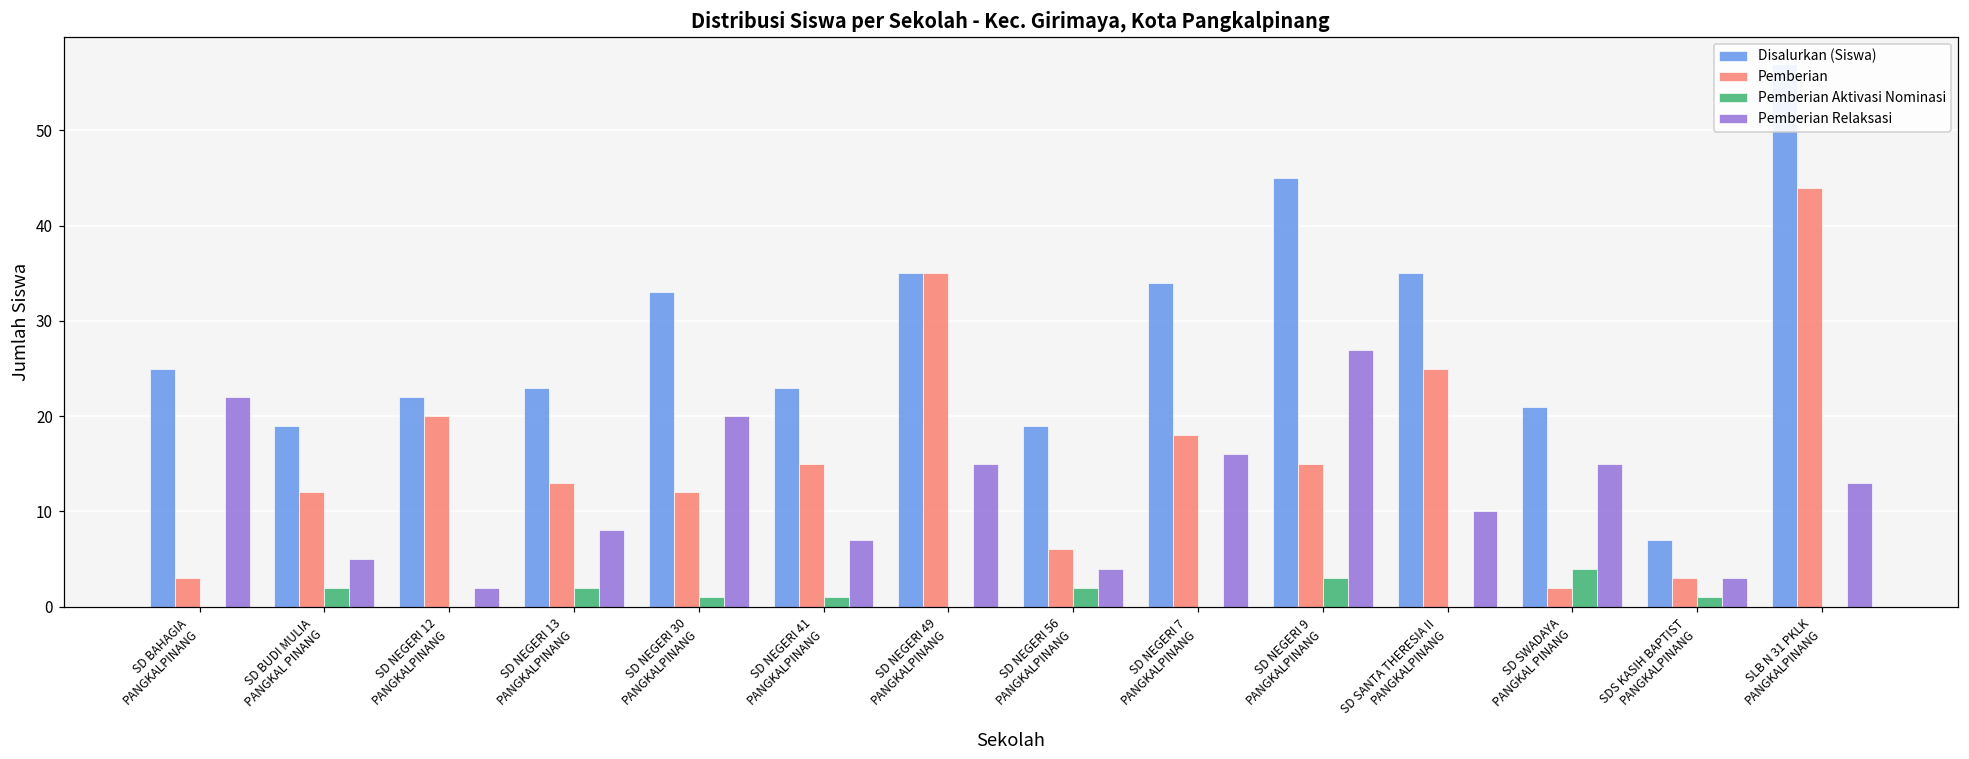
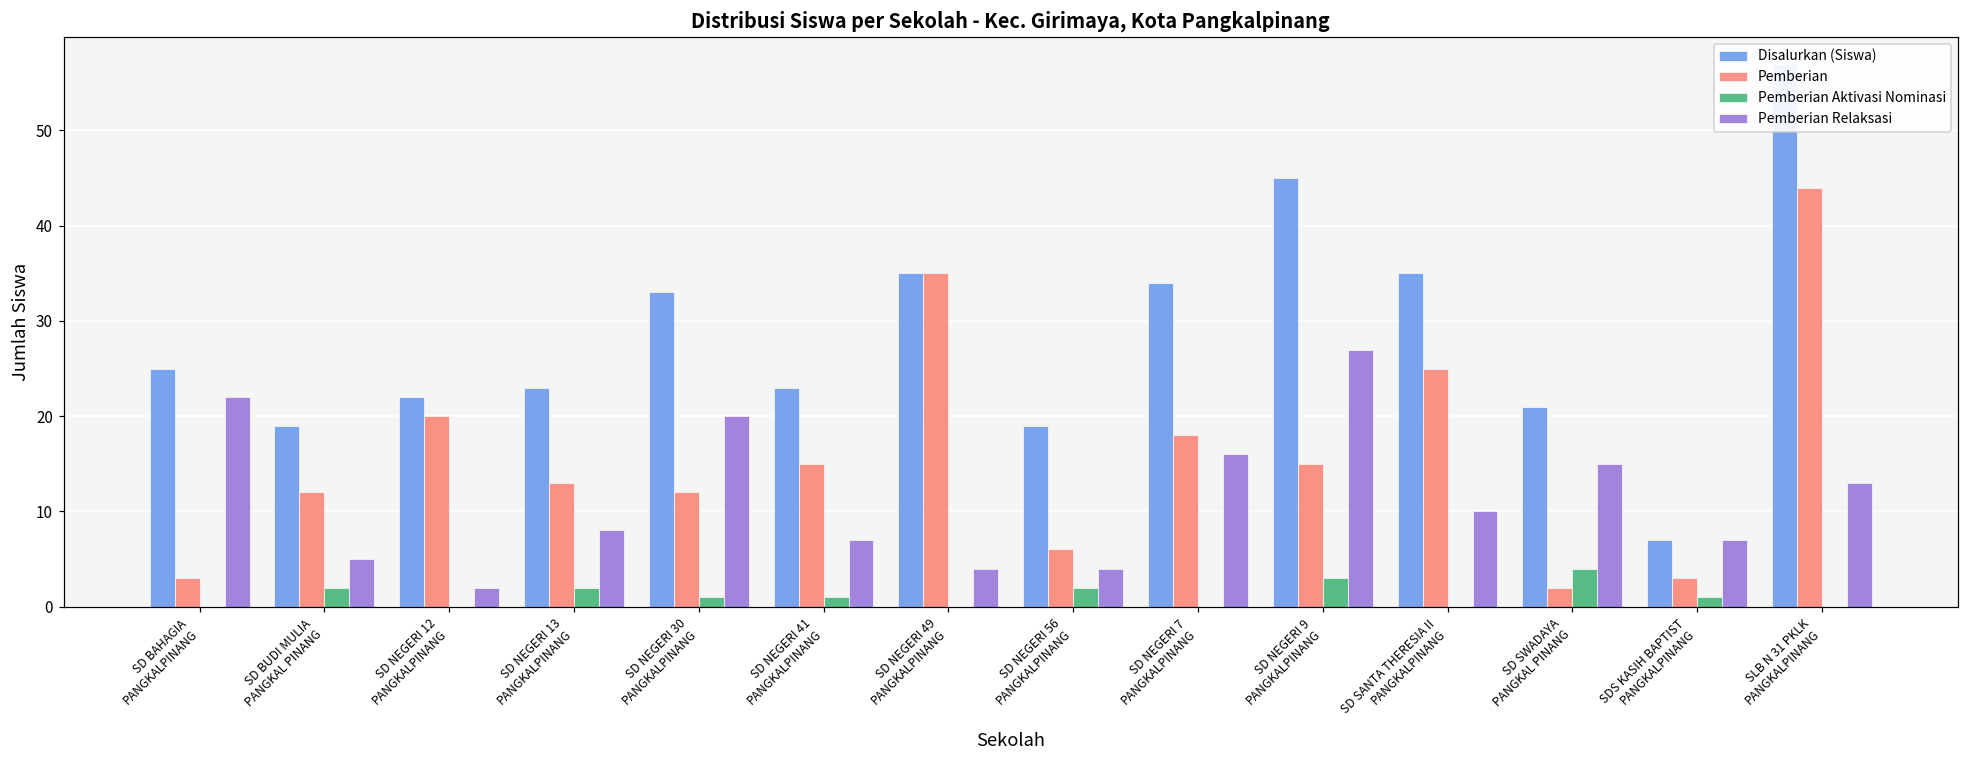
Pemberian Relaksasi, SD NEGERI 49 PANGKALPINANG: 15 -> 4
Pemberian Relaksasi, SDS KASIH BAPTIST PANGKALPINANG: 3 -> 7
